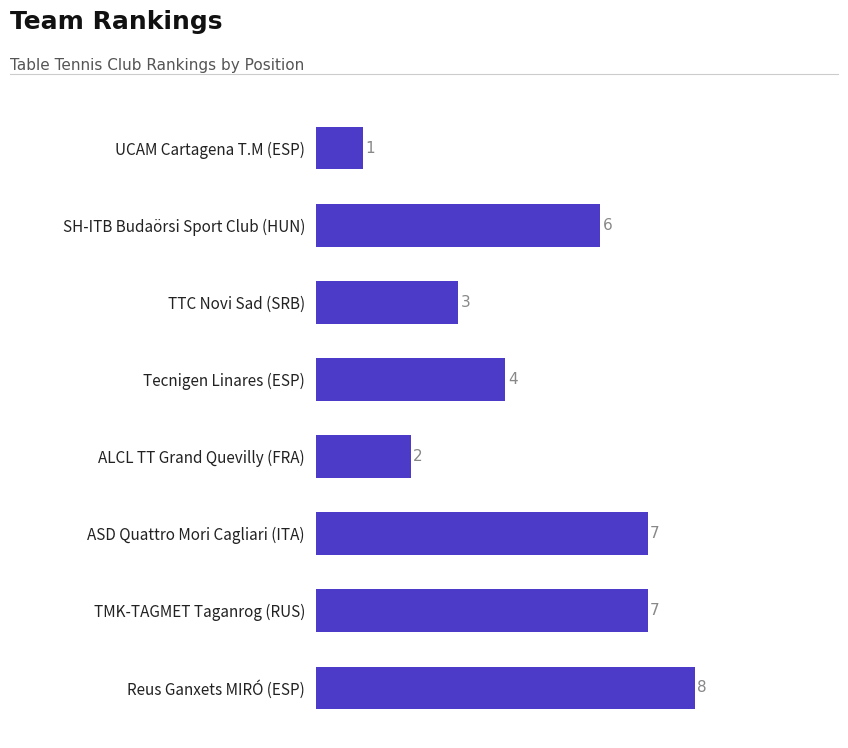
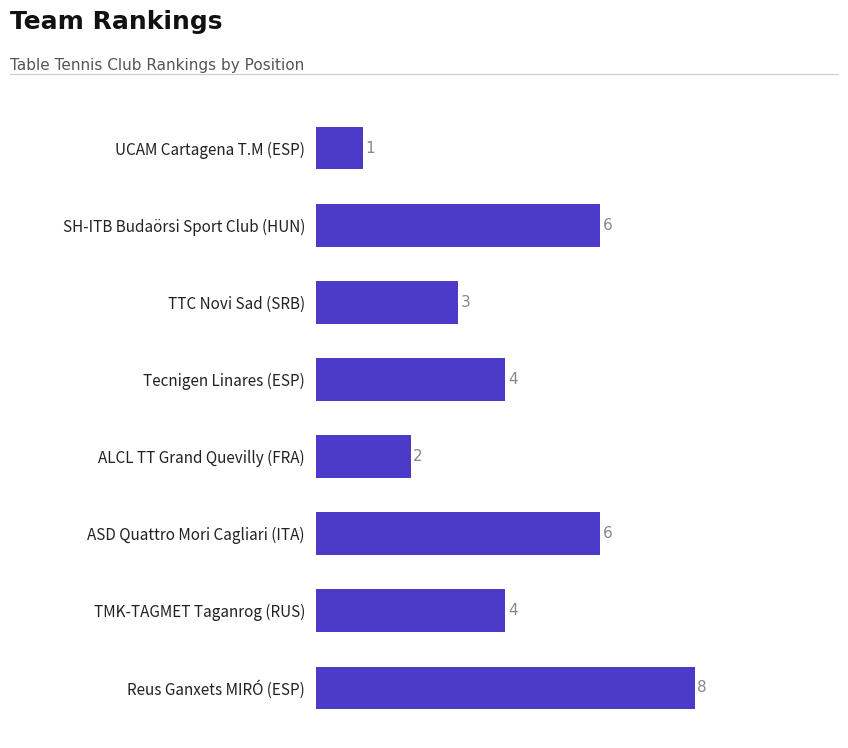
ASD Quattro Mori Cagliari (ITA): 7 -> 6
TMK-TAGMET Taganrog (RUS): 7 -> 4
